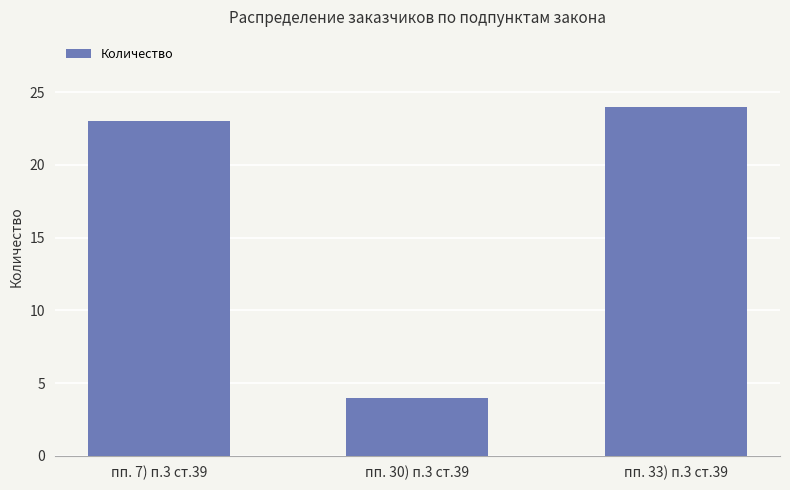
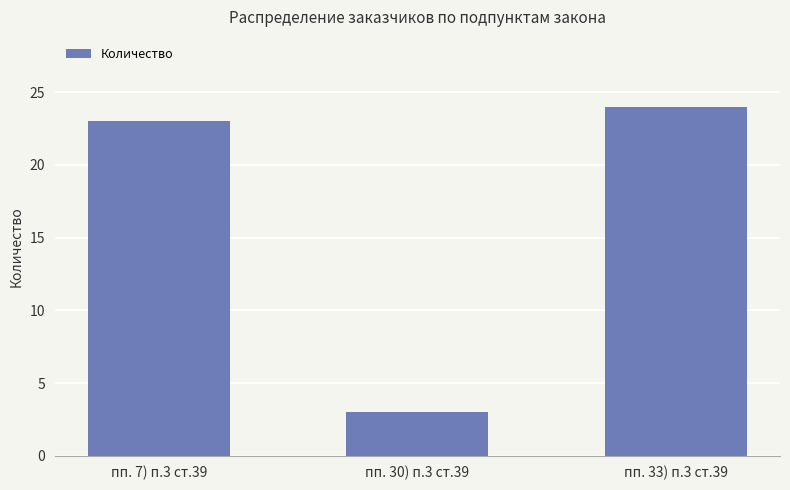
пп. 30) п.3 ст.39: 4 -> 3
